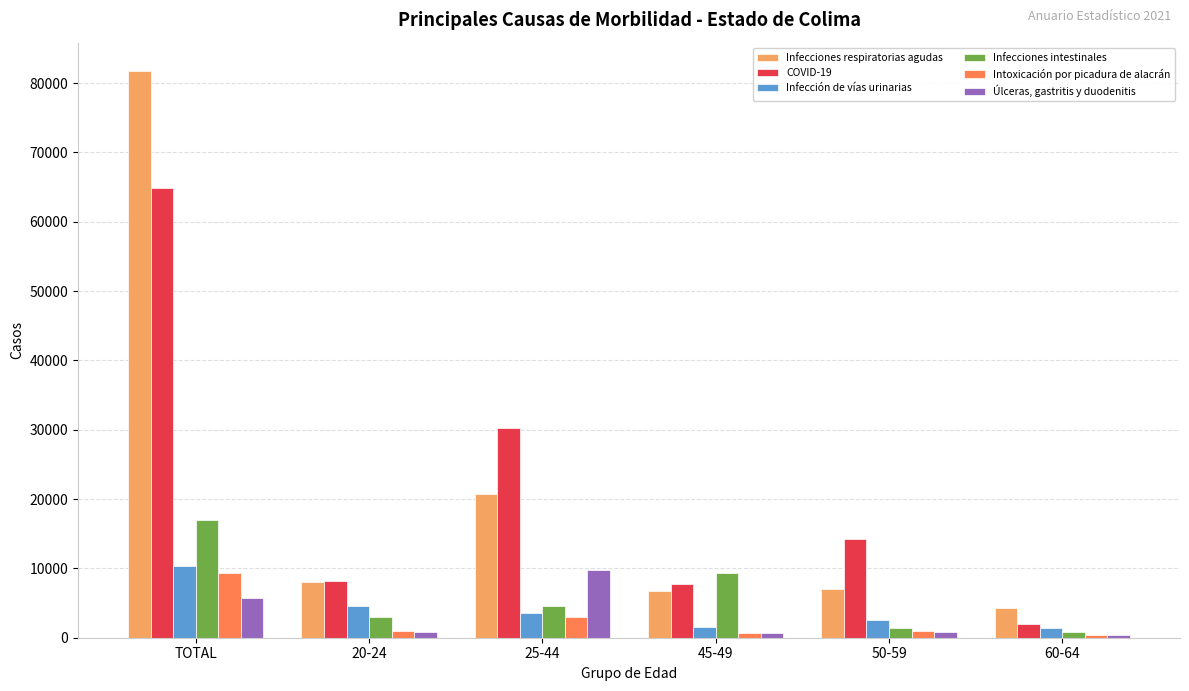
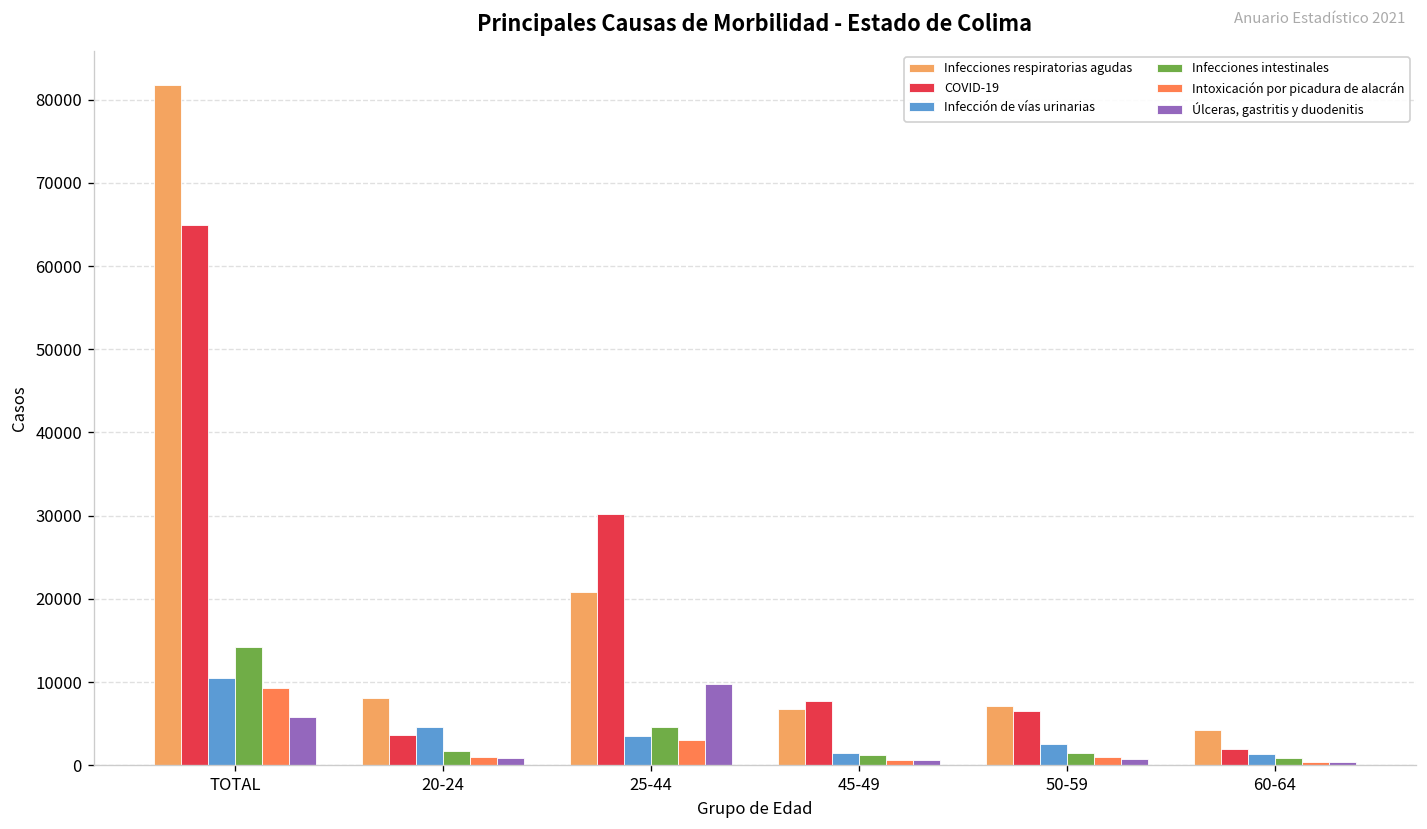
Infecciones intestinales, TOTAL: 17000 -> 14000
COVID-19, 20-24: 8000 -> 4000
Infecciones intestinales, 20-24: 3000 -> 2000
Infecciones intestinales, 45-49: 9000 -> 1000
COVID-19, 50-59: 14000 -> 6000
